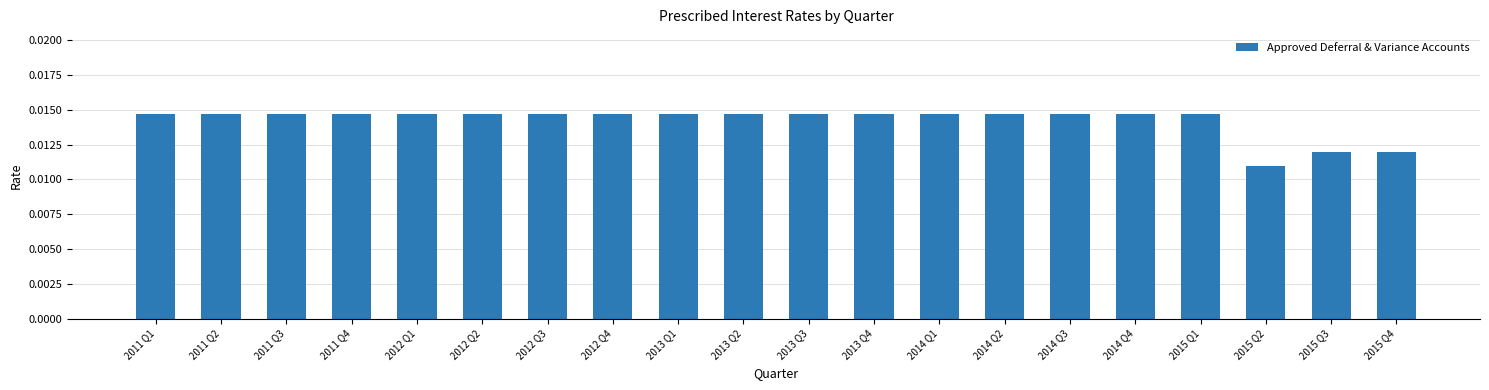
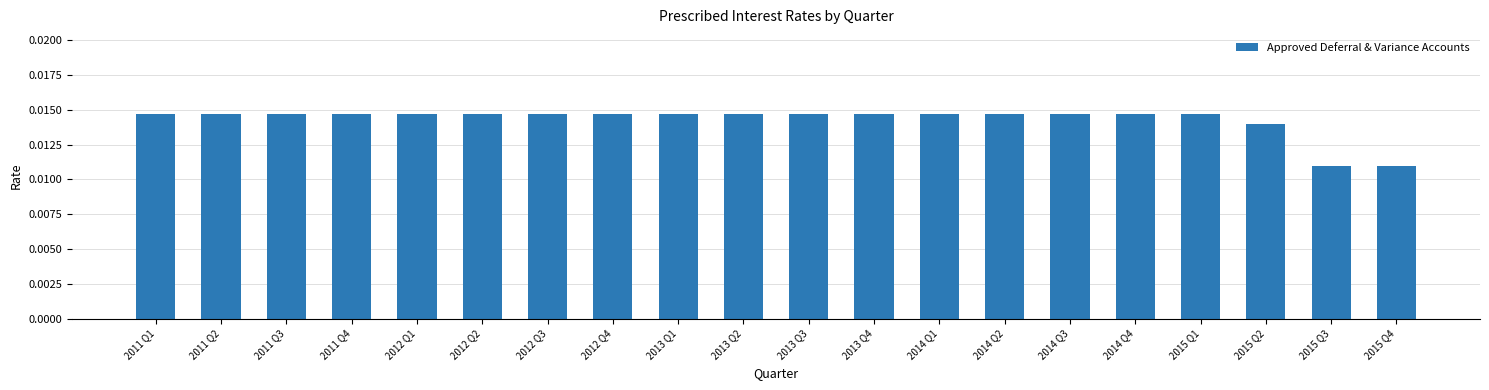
2015 Q2: 0.011 -> 0.014
2015 Q3: 0.012 -> 0.011
2015 Q4: 0.012 -> 0.011
